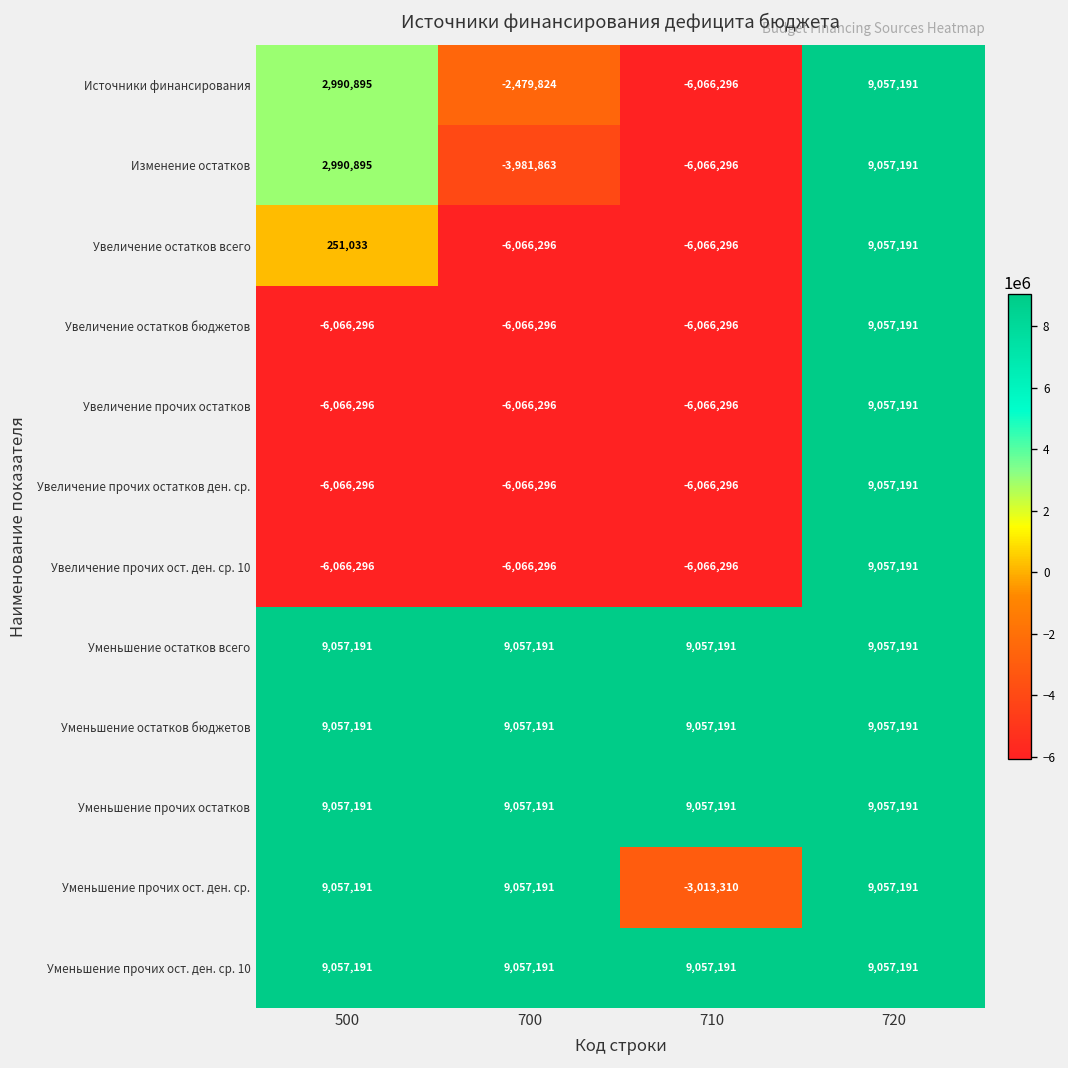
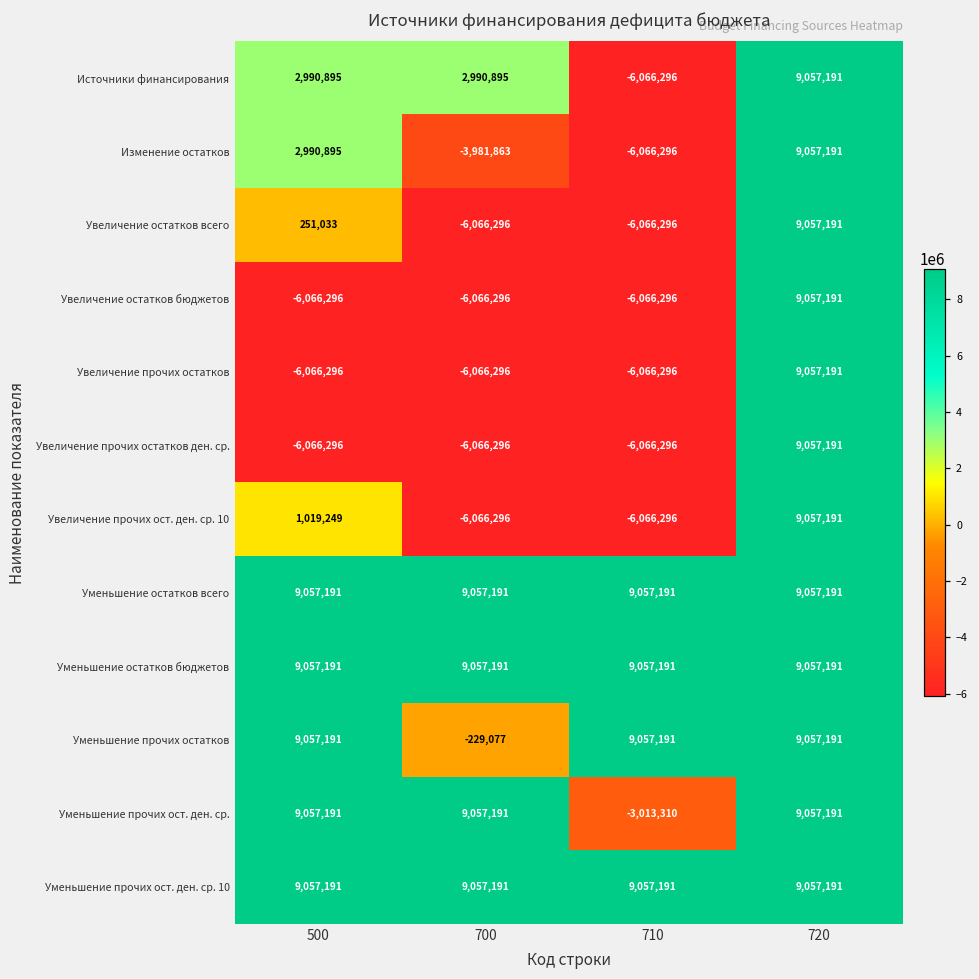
Источники финансирования, 700: -2,479,824 -> 2,990,895
Увеличение прочих ост. ден. ср. 10, 500: -6,066,296 -> 1,019,249
Уменьшение прочих остатков, 700: 9,057,191 -> -229,077
